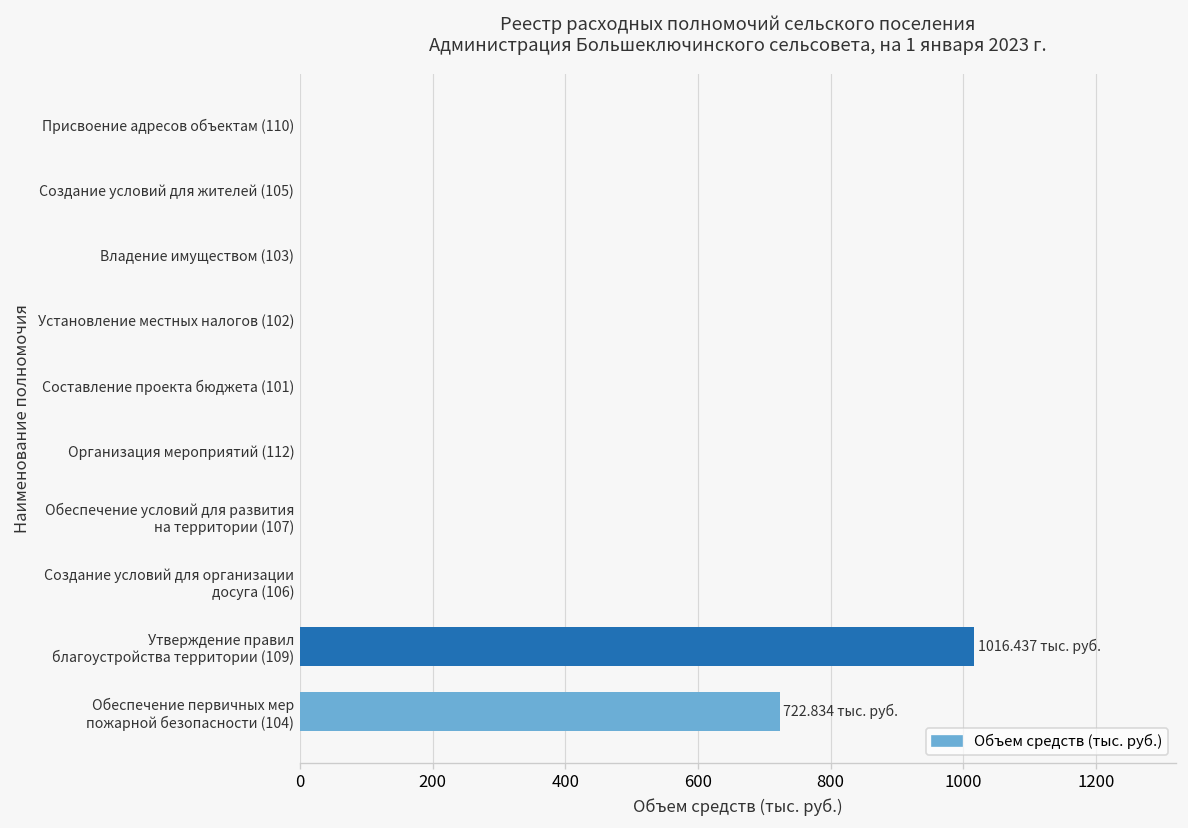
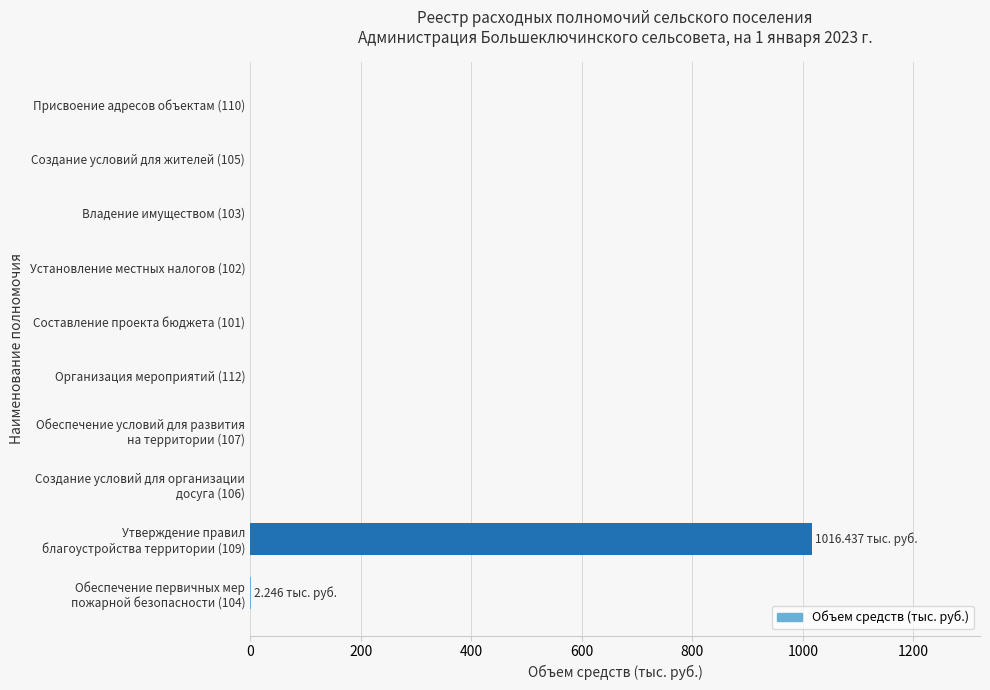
Обеспечение первичных мер пожарной безопасности (104): 722.834 -> 2.246
